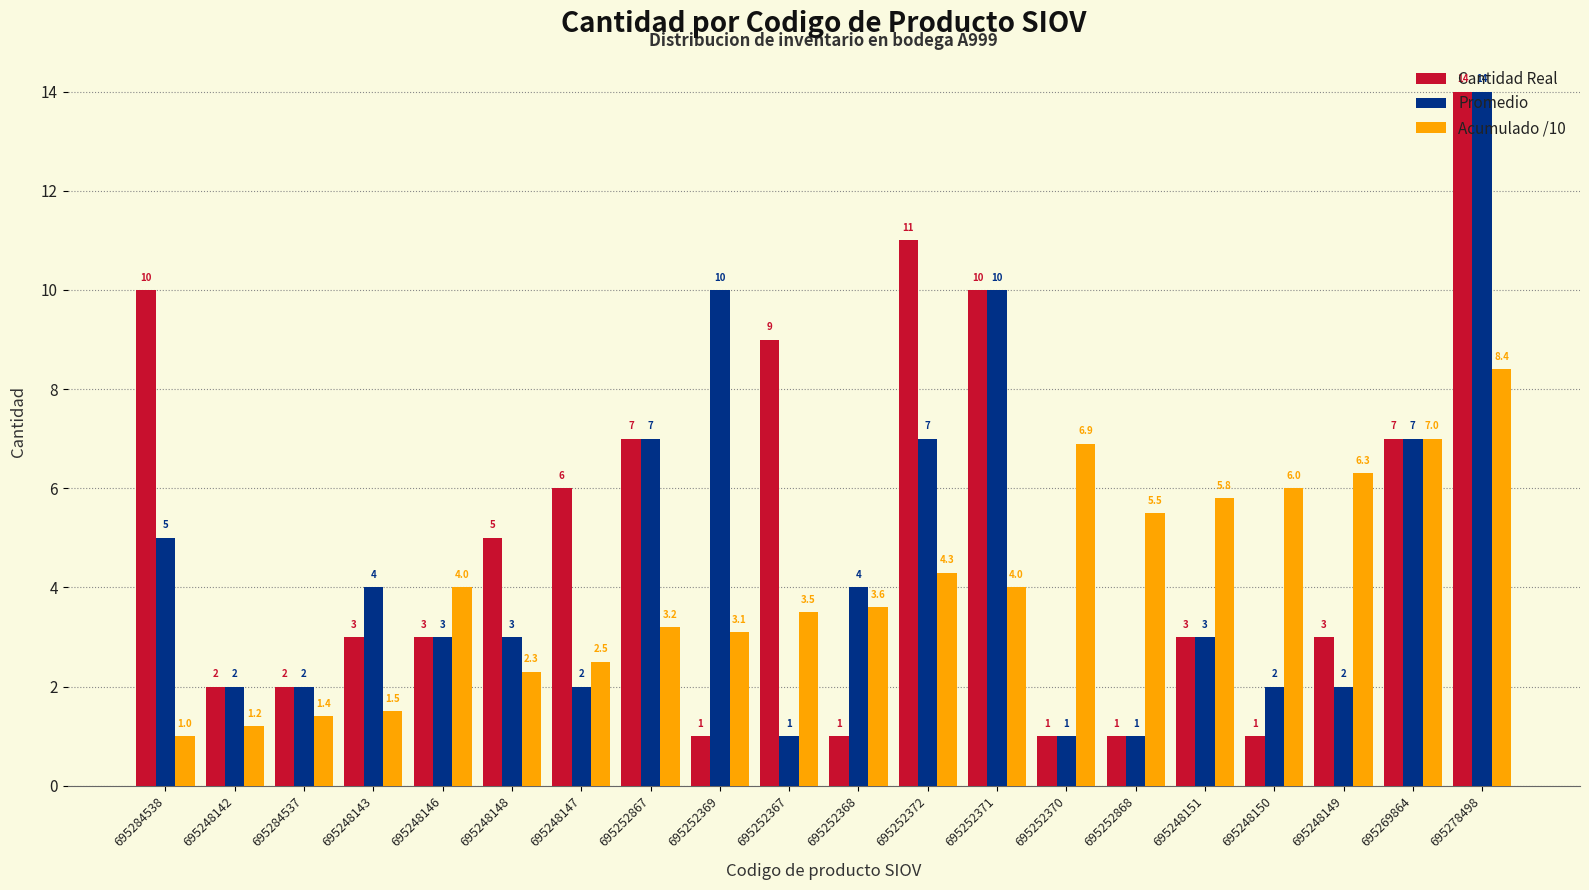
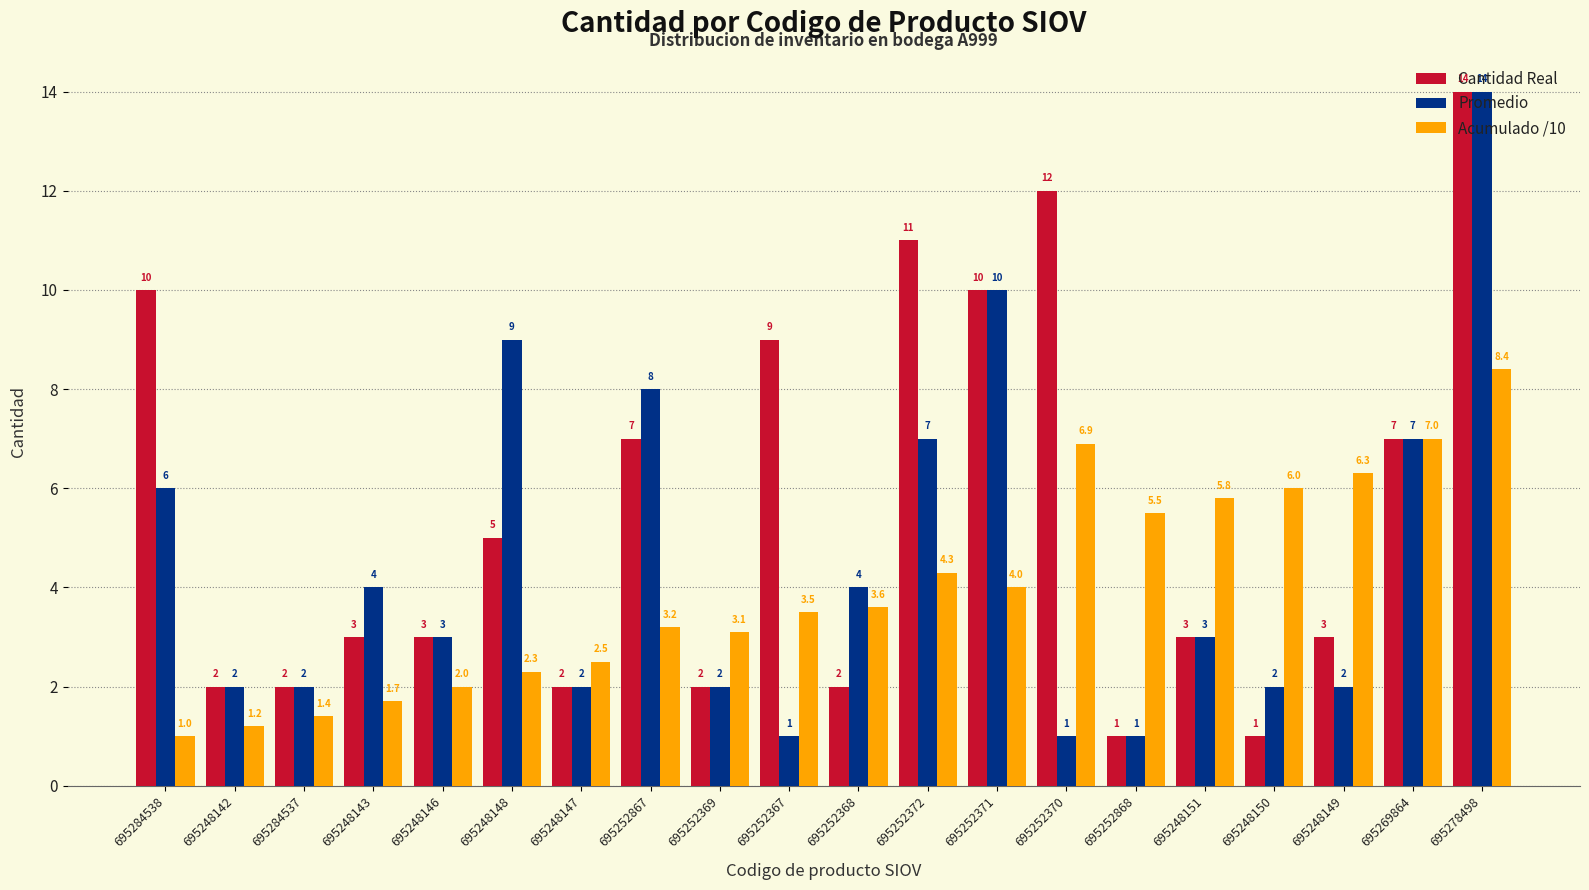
Promedio, 695284538: 5 -> 6
Acumulado /10, 695248143: 1.5 -> 1.7
Acumulado /10, 695248146: 4.0 -> 2.0
Promedio, 695248148: 3 -> 9
Cantidad Real, 695248147: 6 -> 2
Promedio, 695252867: 7 -> 8
Cantidad Real, 695252369: 1 -> 2
Promedio, 695252369: 10 -> 2
Cantidad Real, 695252368: 1 -> 2
Cantidad Real, 695252370: 1 -> 12
